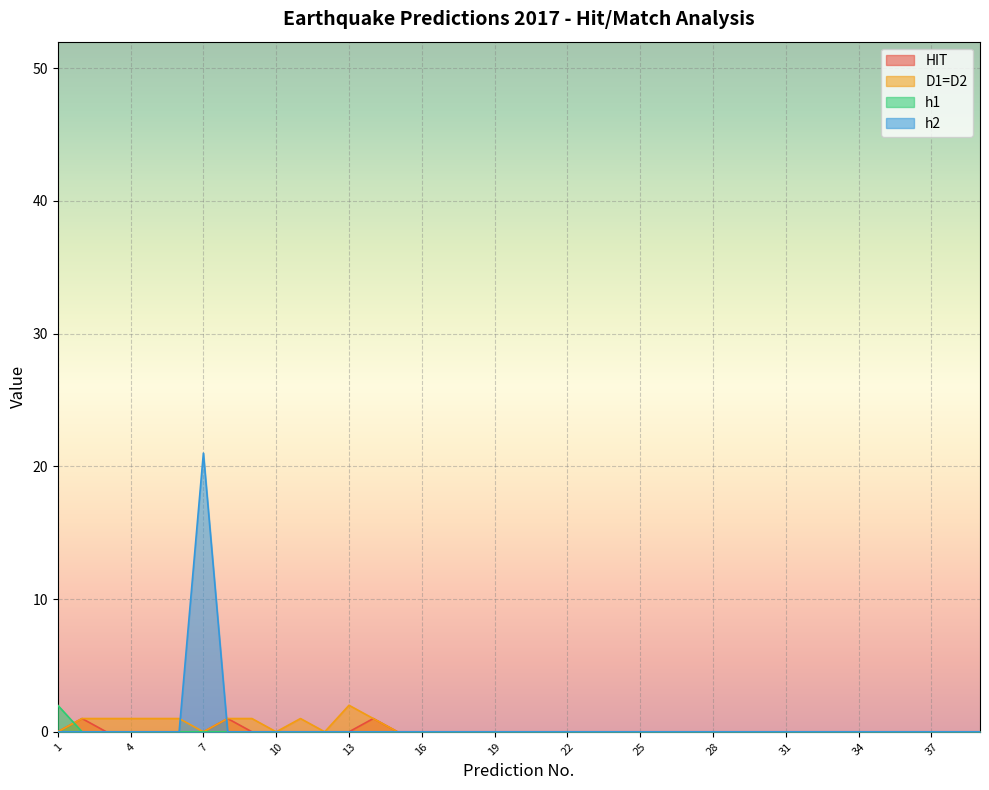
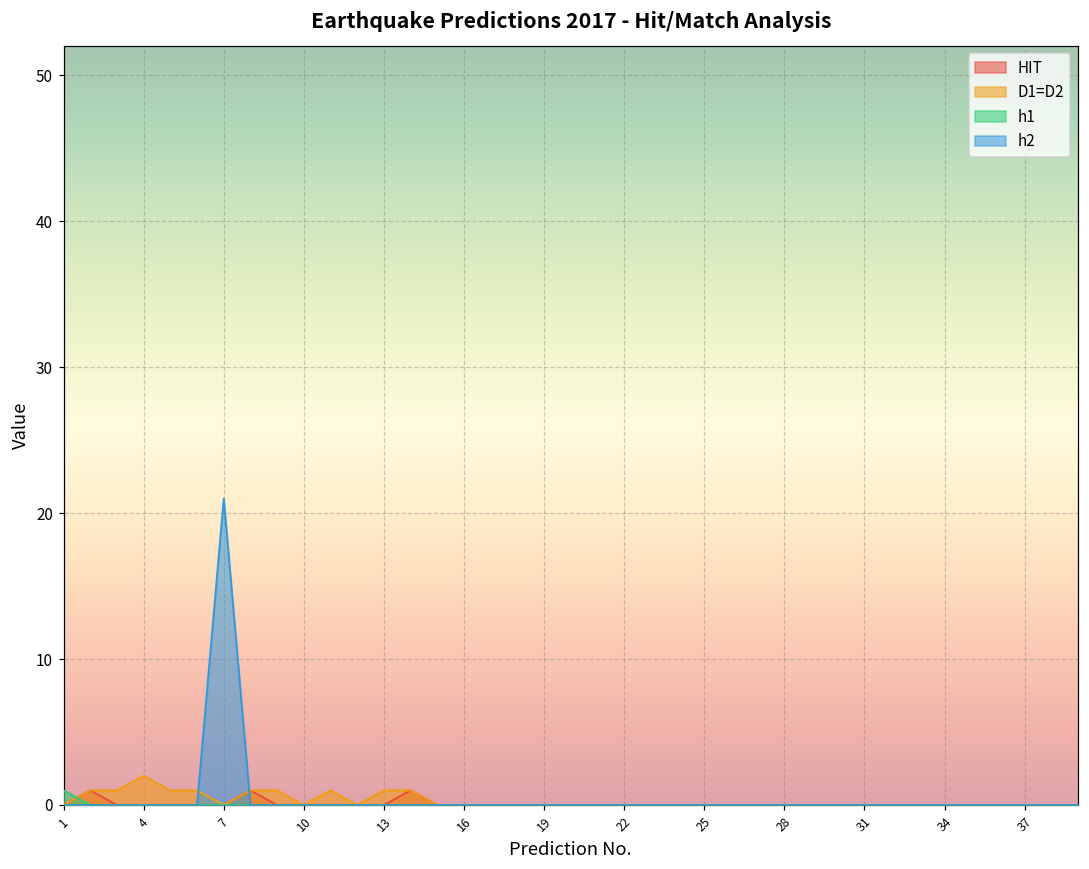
h1, 1: 2 -> 1
D1=D2, 4: 1 -> 2
D1=D2, 13: 2 -> 1
